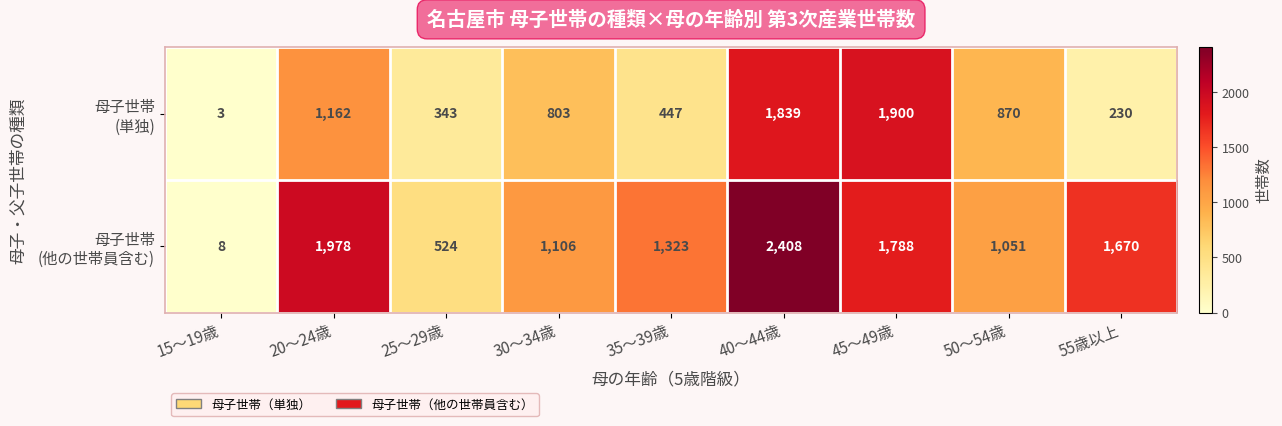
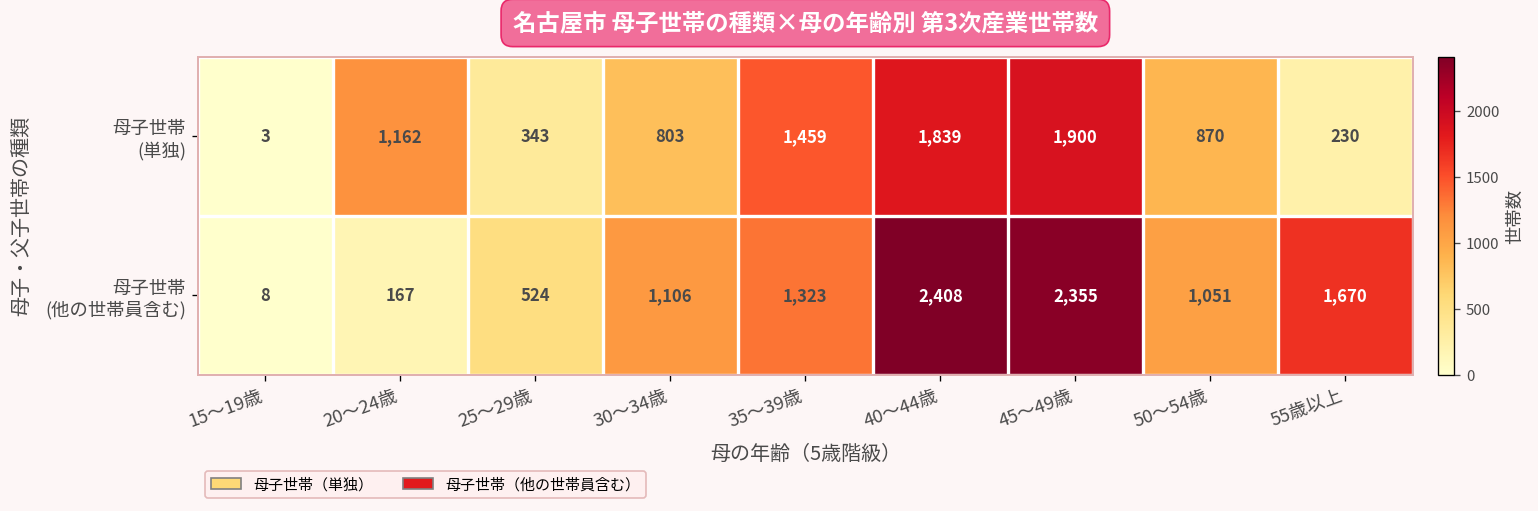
母子世帯 (単独), 35～39歳: 447 -> 1,459
母子世帯 (他の世帯員含む), 20～24歳: 1,978 -> 167
母子世帯 (他の世帯員含む), 45～49歳: 1,788 -> 2,355
